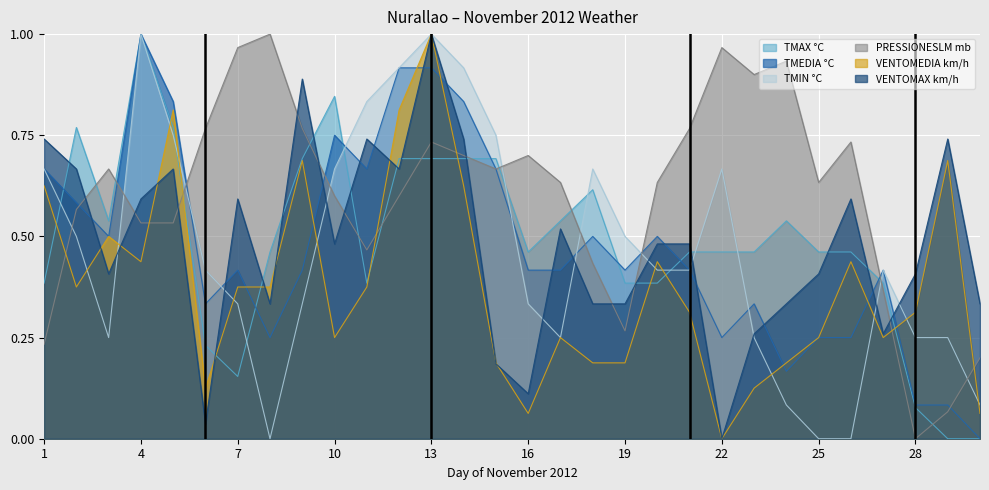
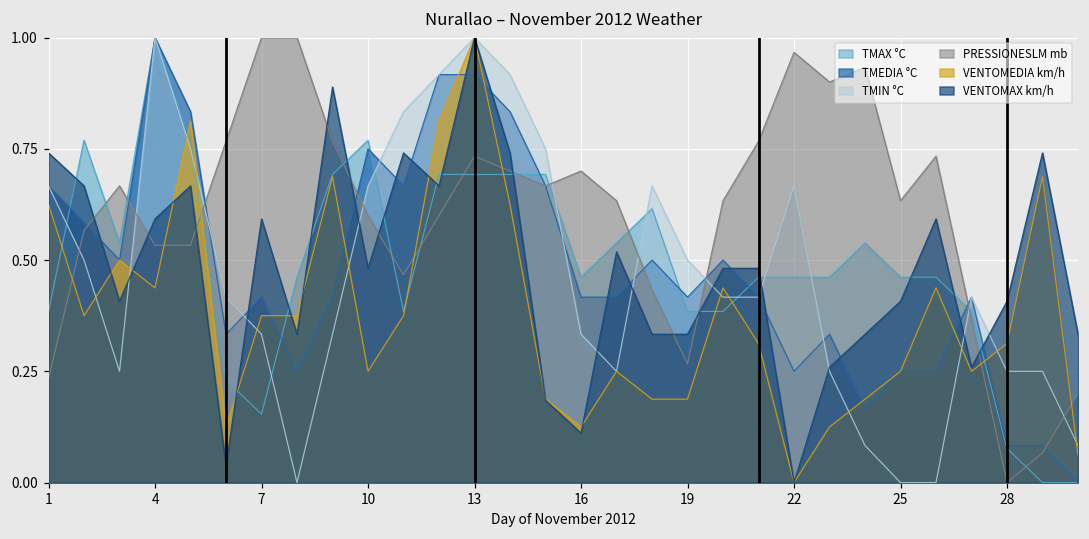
PRESSIONESLM mb, 7: 0.97 -> 1.00
TMAX °C, 10: 0.85 -> 0.77
VENTOMEDIA km/h, 16: 0.06 -> 0.13
